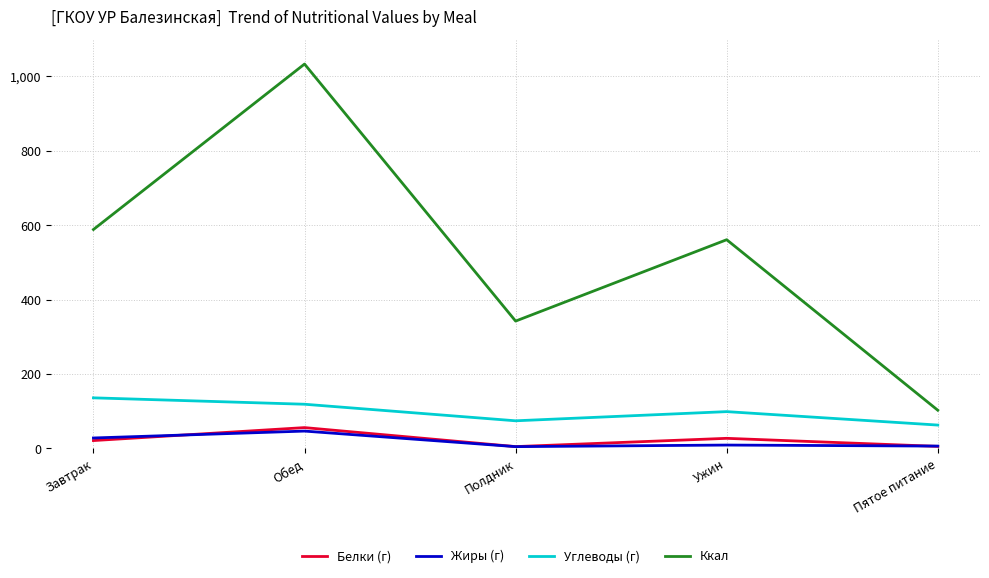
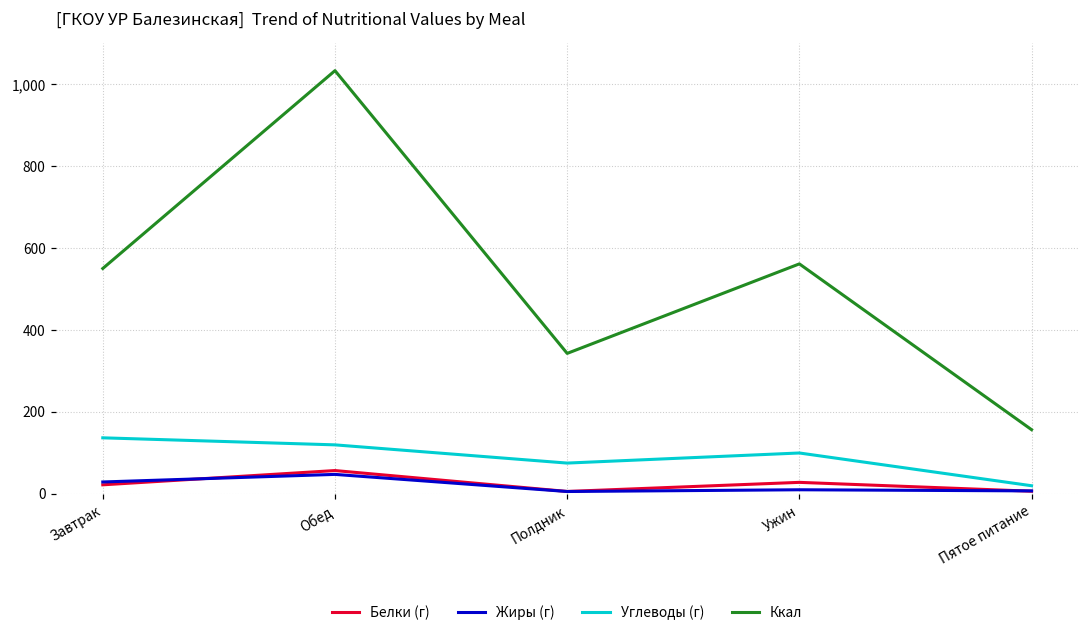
Ккал, Завтрак: 590 -> 550
Углеводы (г), Пятое питание: 60 -> 20
Ккал, Пятое питание: 100 -> 160
